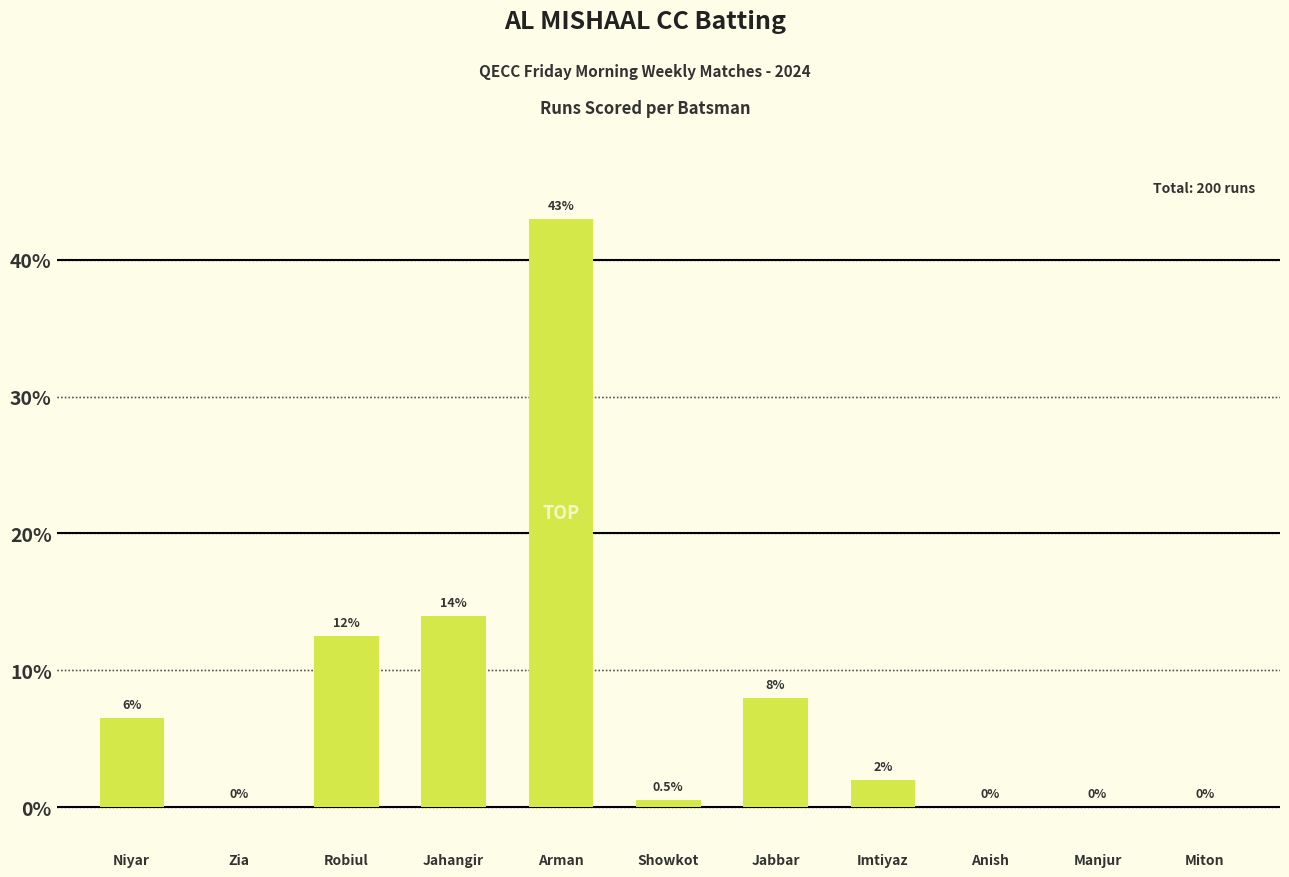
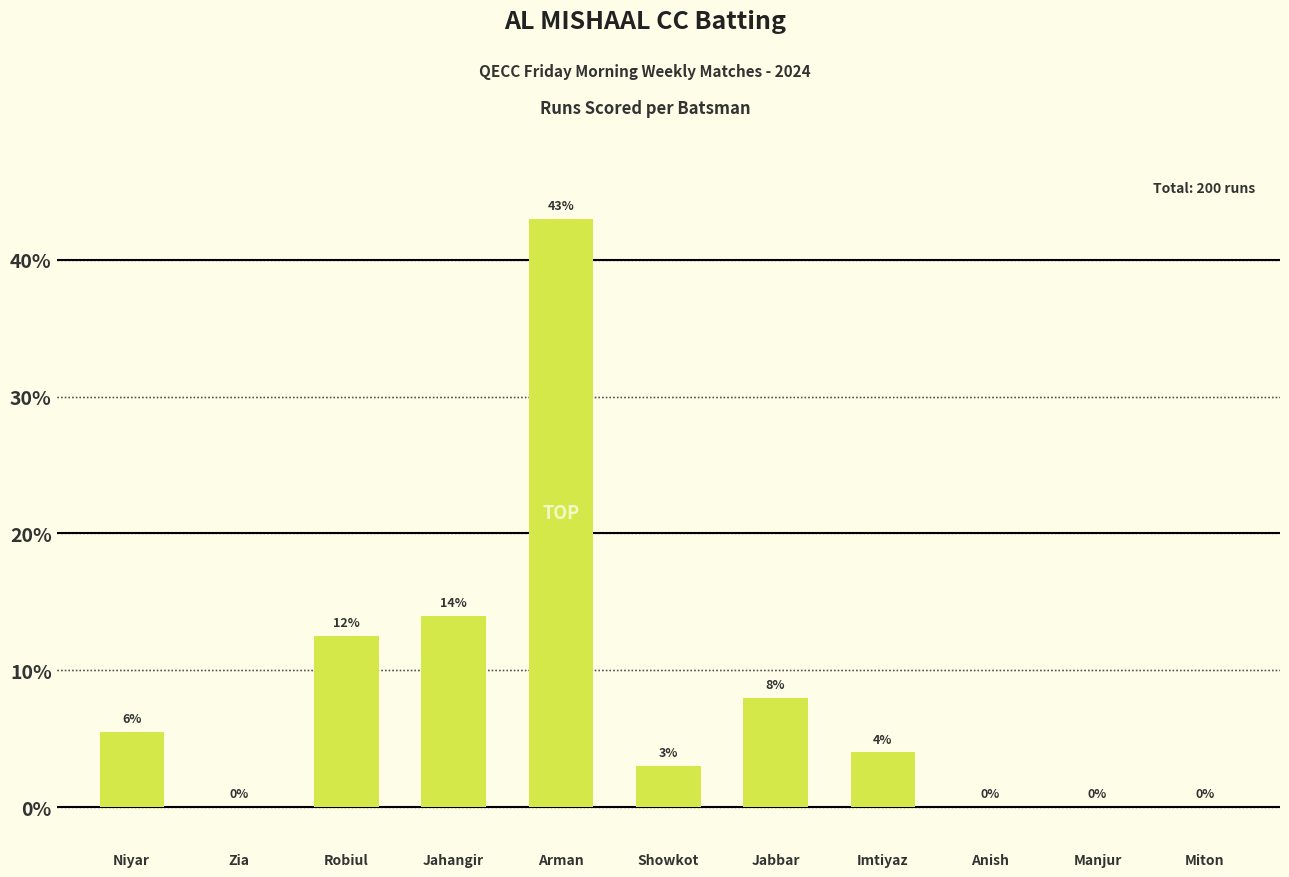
Niyar: 6.5% -> 5.5%
Showkot: 0.5% -> 3%
Imtiyaz: 2% -> 4%
